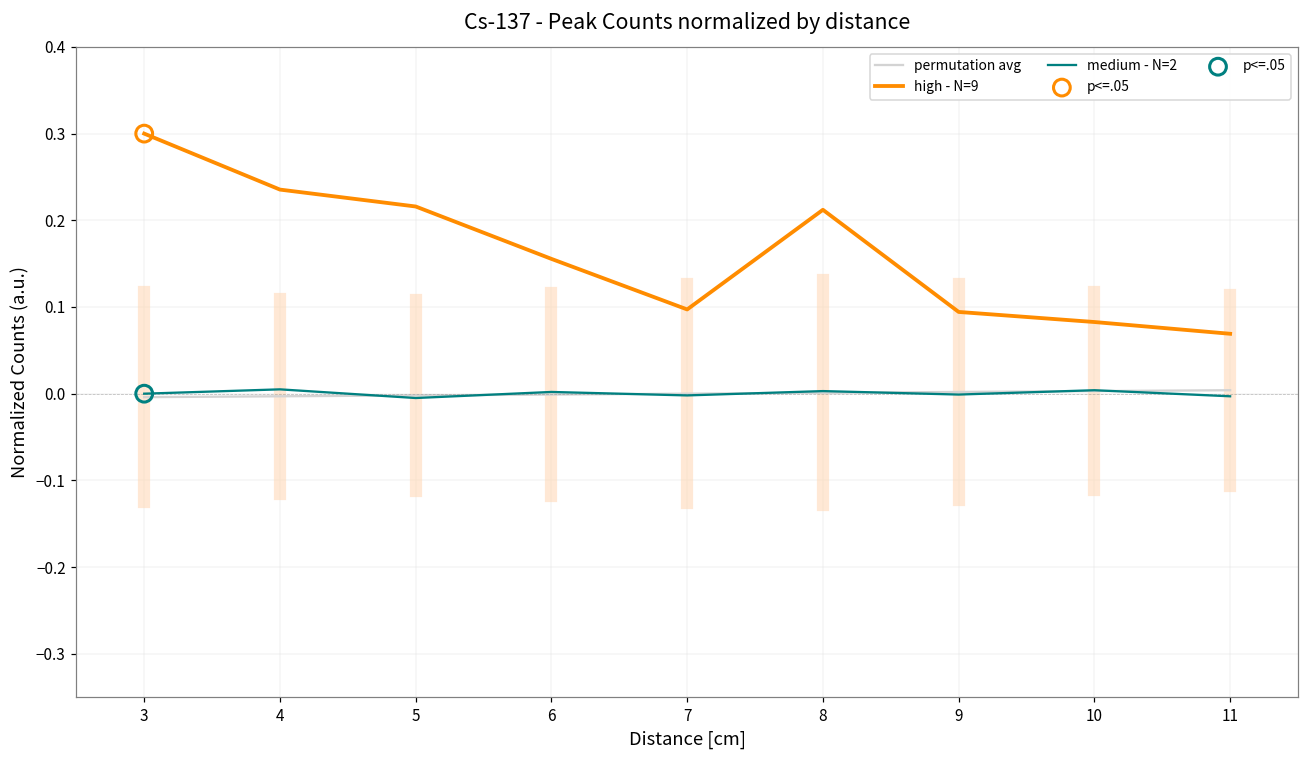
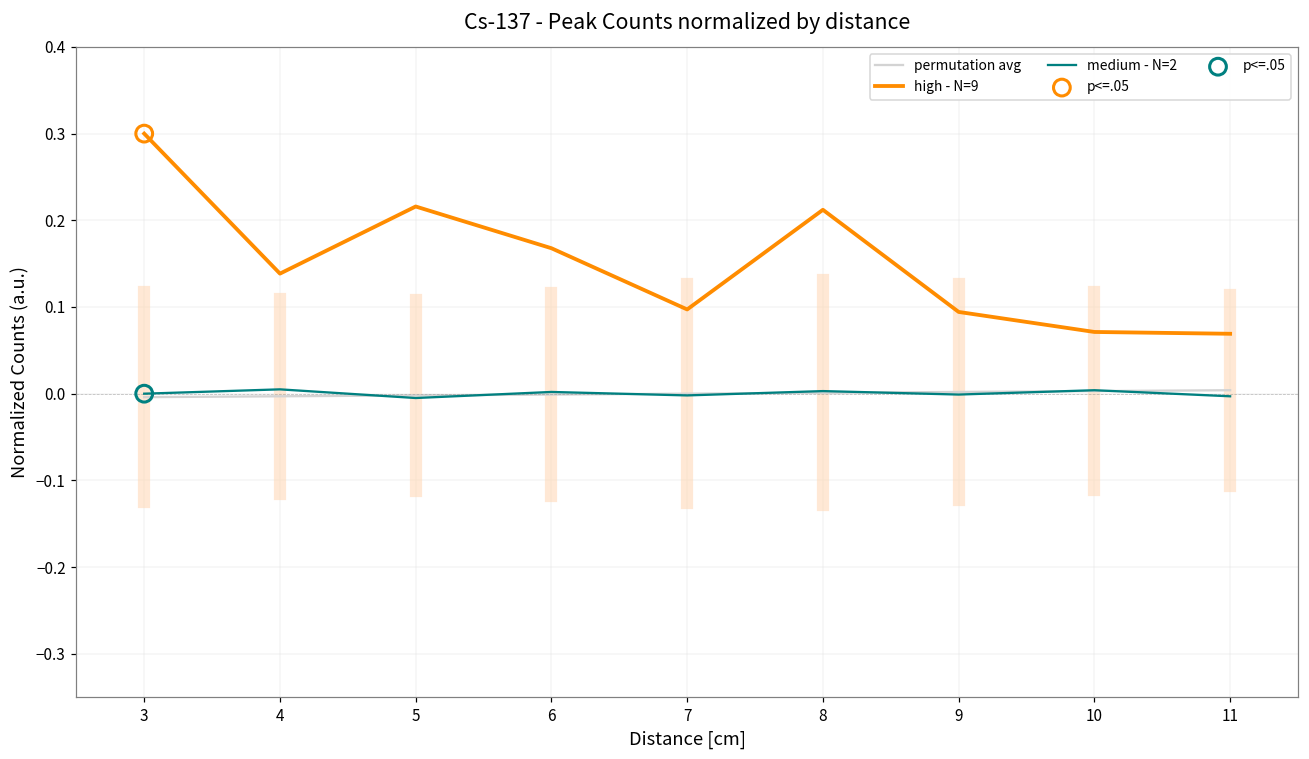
high - N=9, 4: 0.24 -> 0.14
high - N=9, 6: 0.16 -> 0.17
high - N=9, 10: 0.08 -> 0.07
